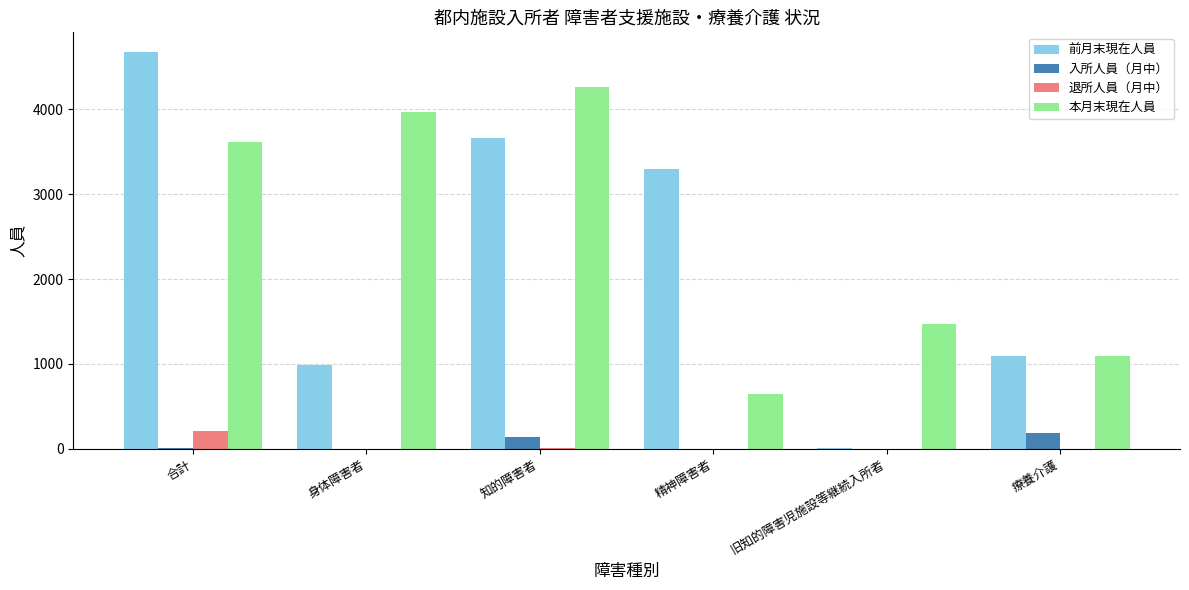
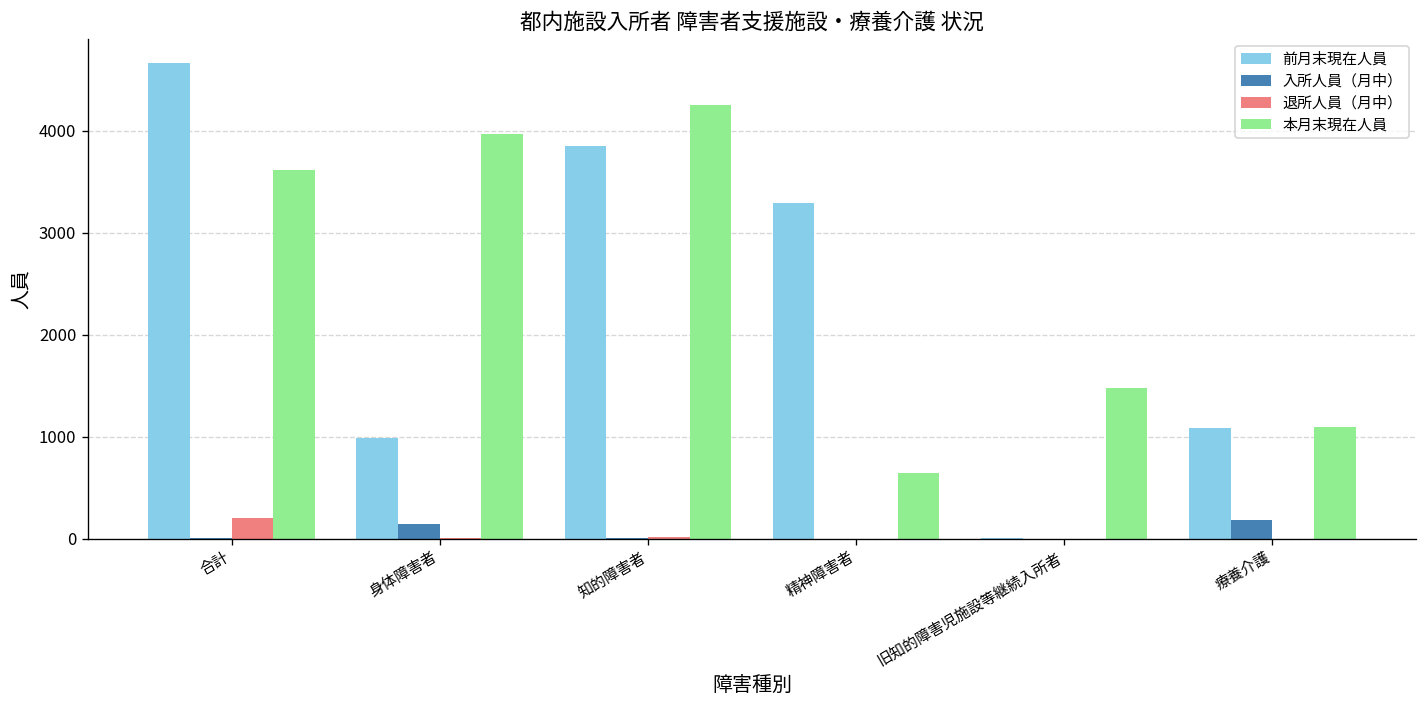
入所人員（月中）, 身体障害者: 0 -> 100
前月末現在人員, 知的障害者: 3700 -> 3900
入所人員（月中）, 知的障害者: 100 -> 0
